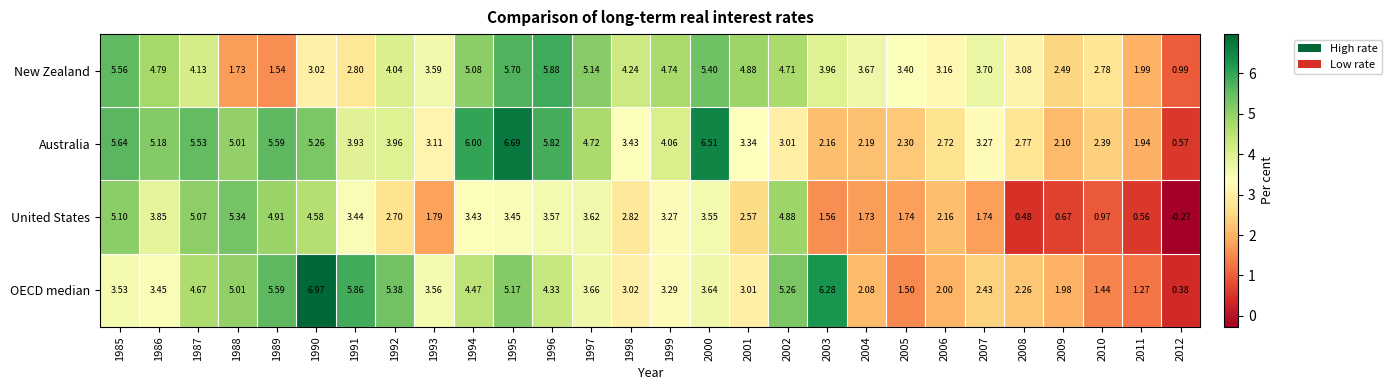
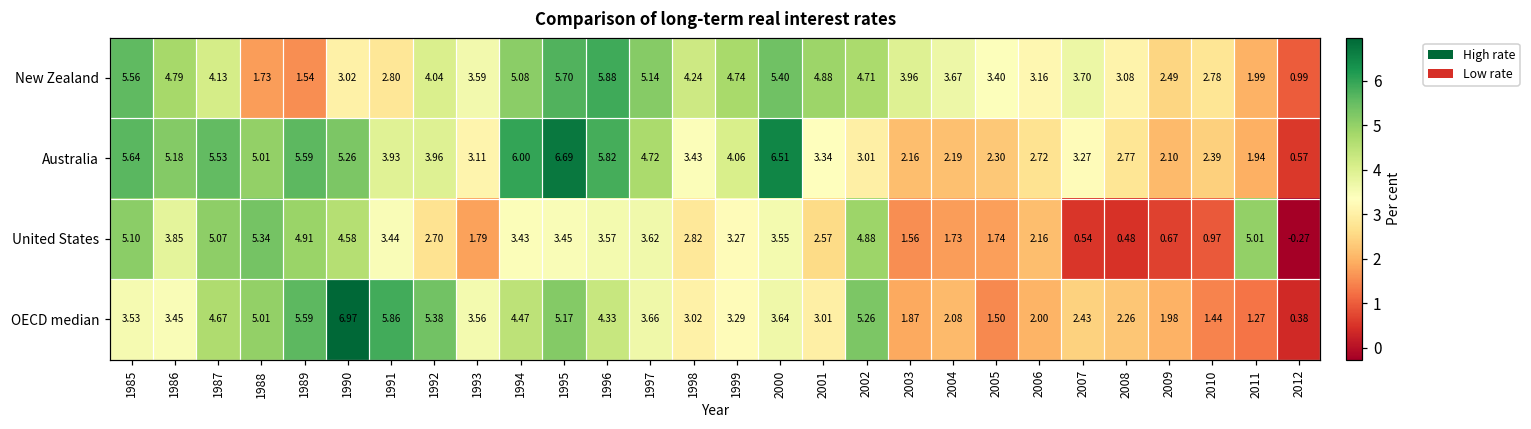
United States, 2007: 1.74 -> 0.54
United States, 2011: 0.56 -> 5.01
OECD median, 2003: 6.28 -> 1.87
